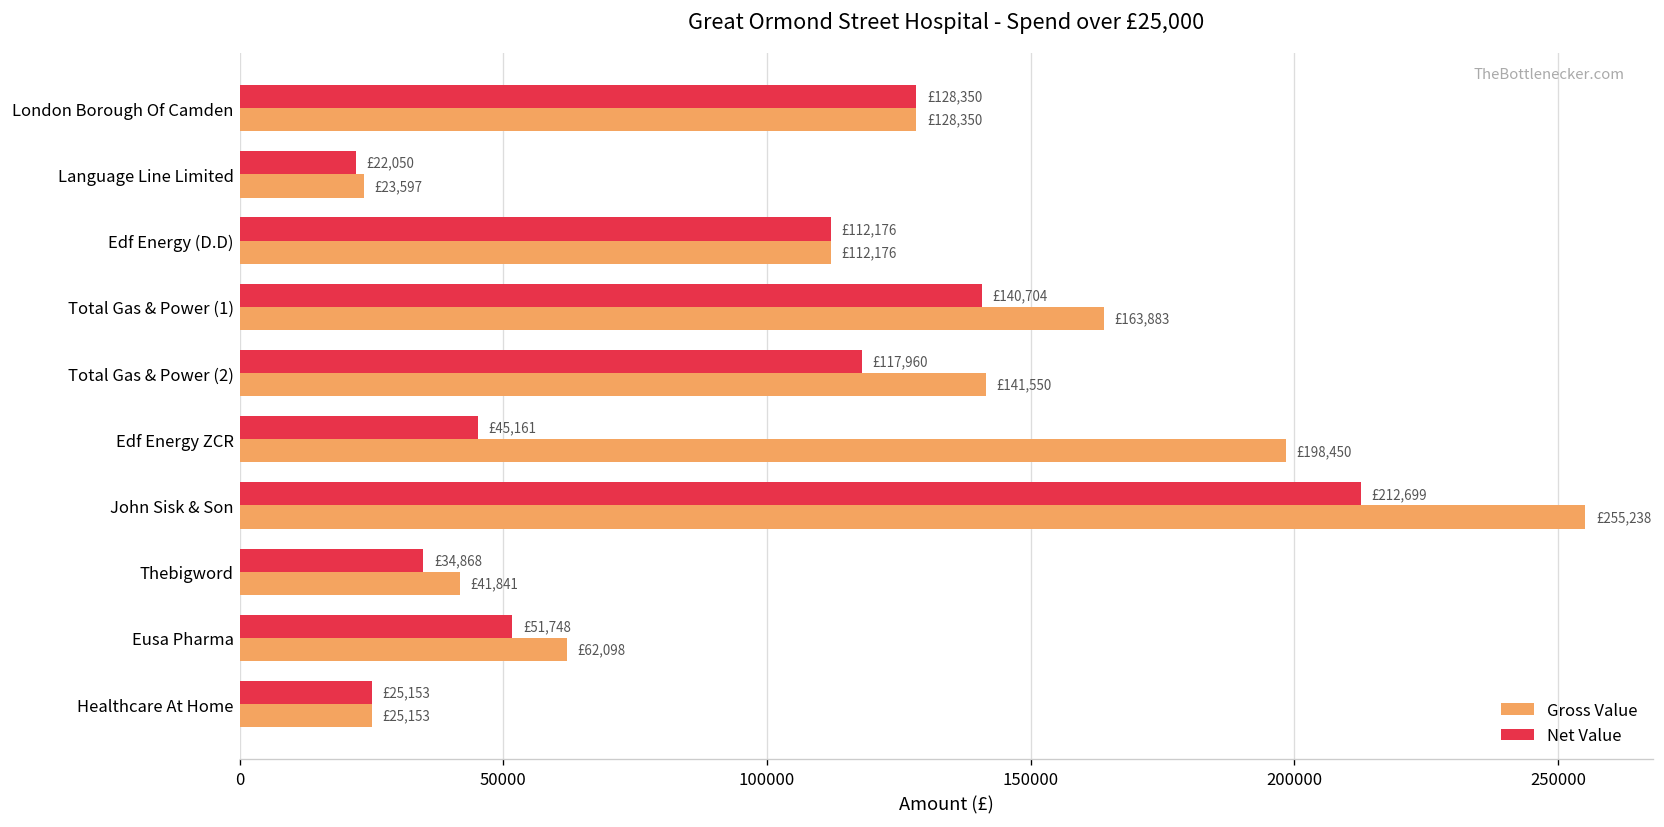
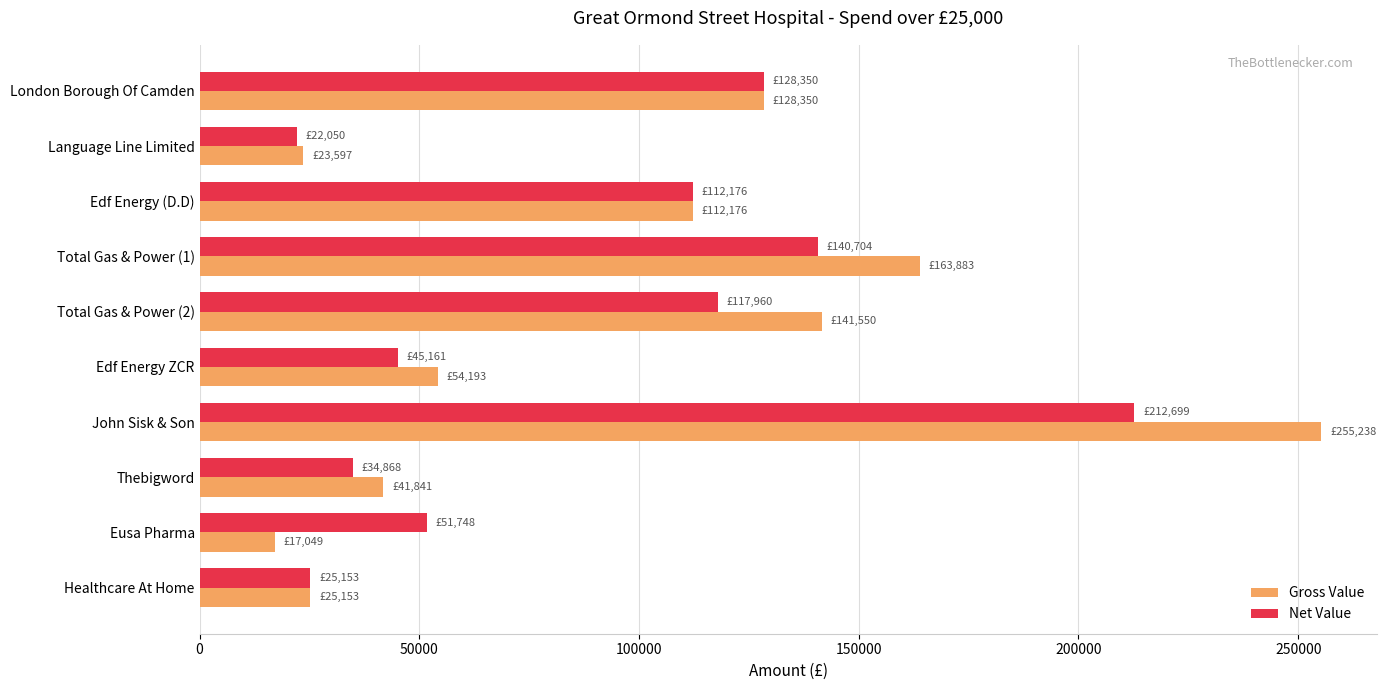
Gross Value, Edf Energy ZCR: £198,450 -> £54,193
Gross Value, Eusa Pharma: £62,098 -> £17,049
